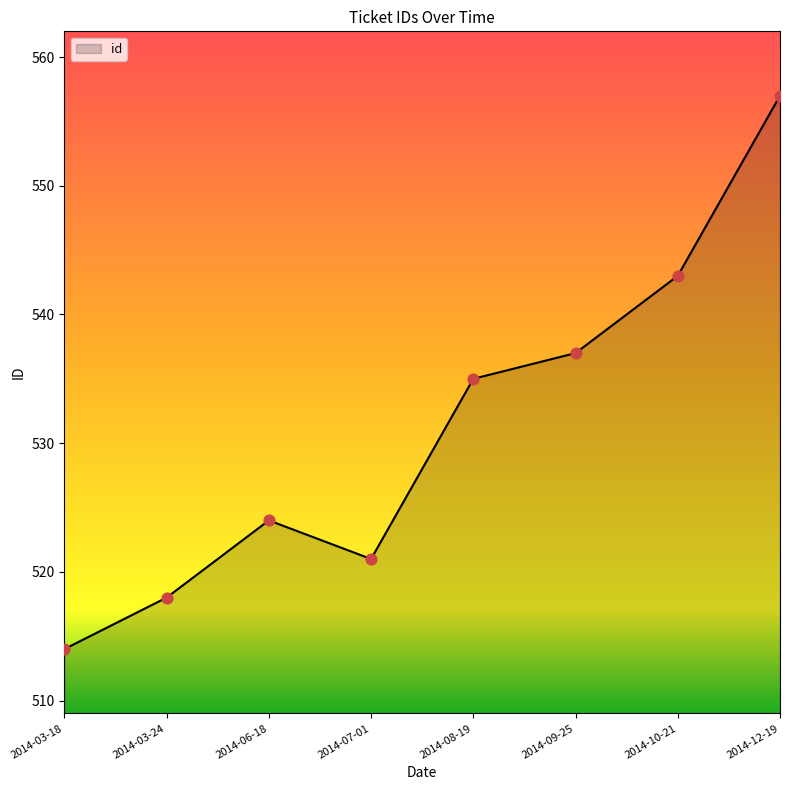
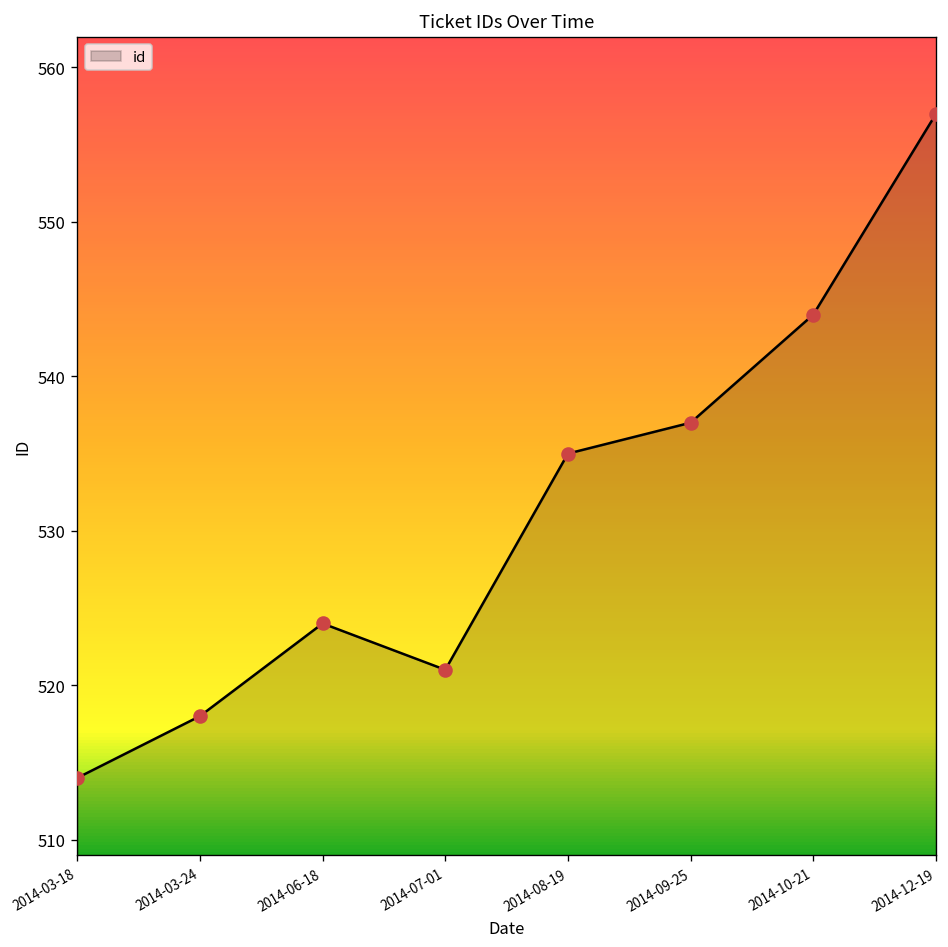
2014-10-21: 543 -> 544
